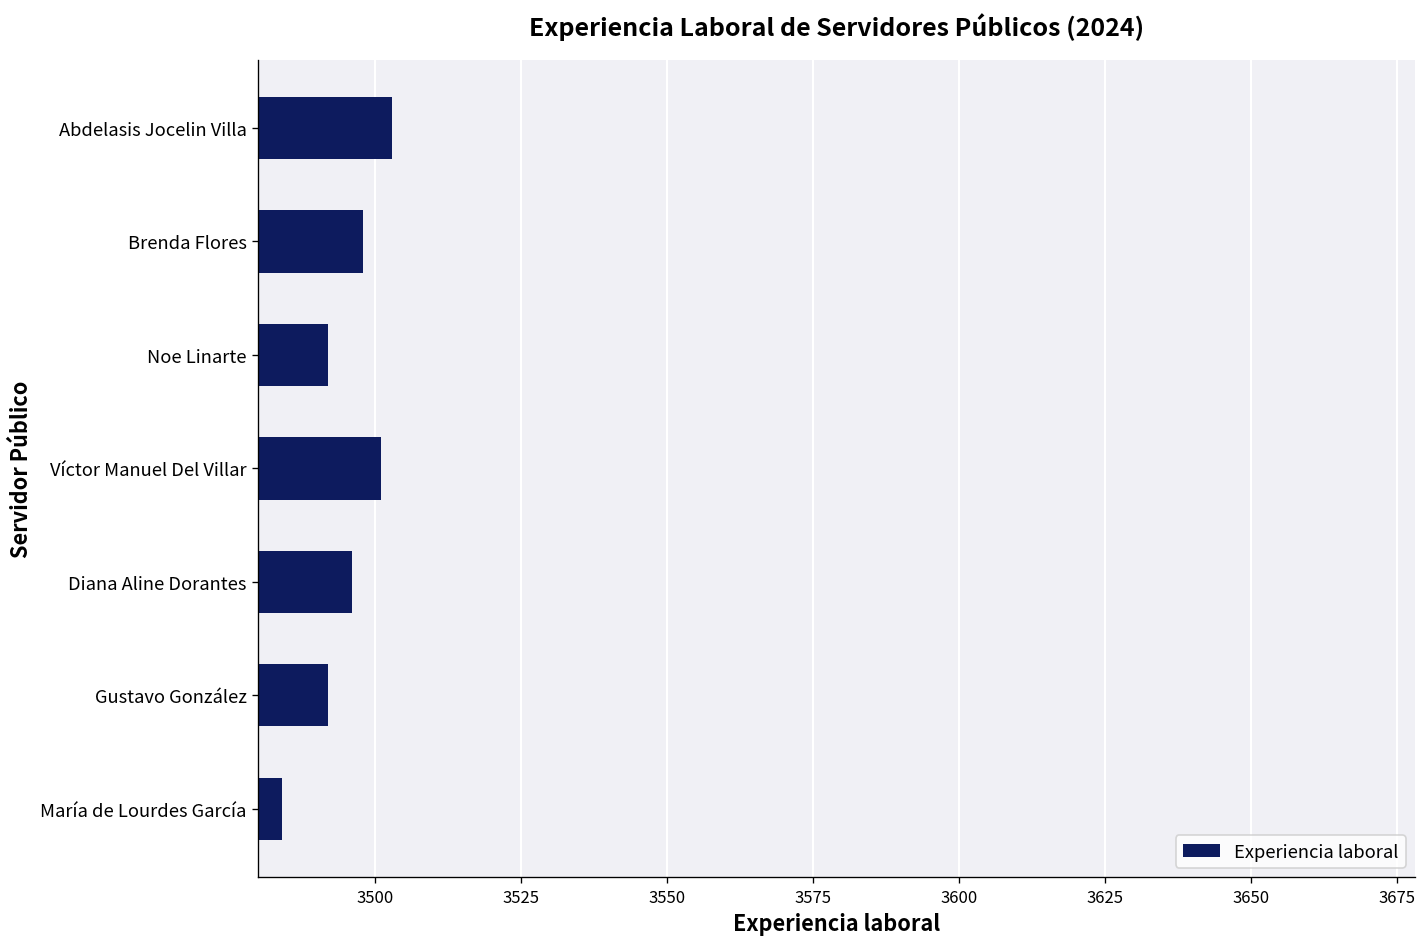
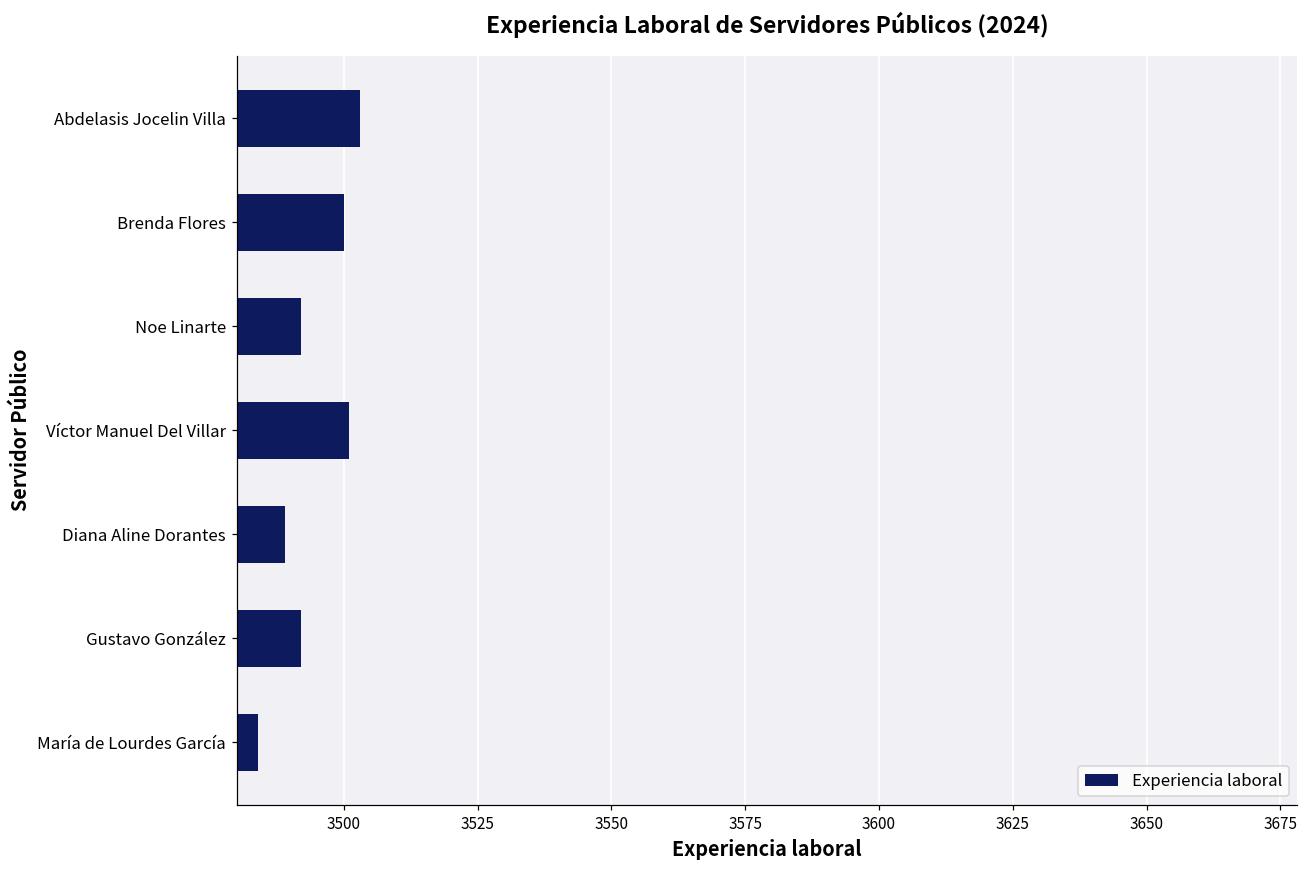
Brenda Flores: 3498 -> 3500
Diana Aline Dorantes: 3496 -> 3489
